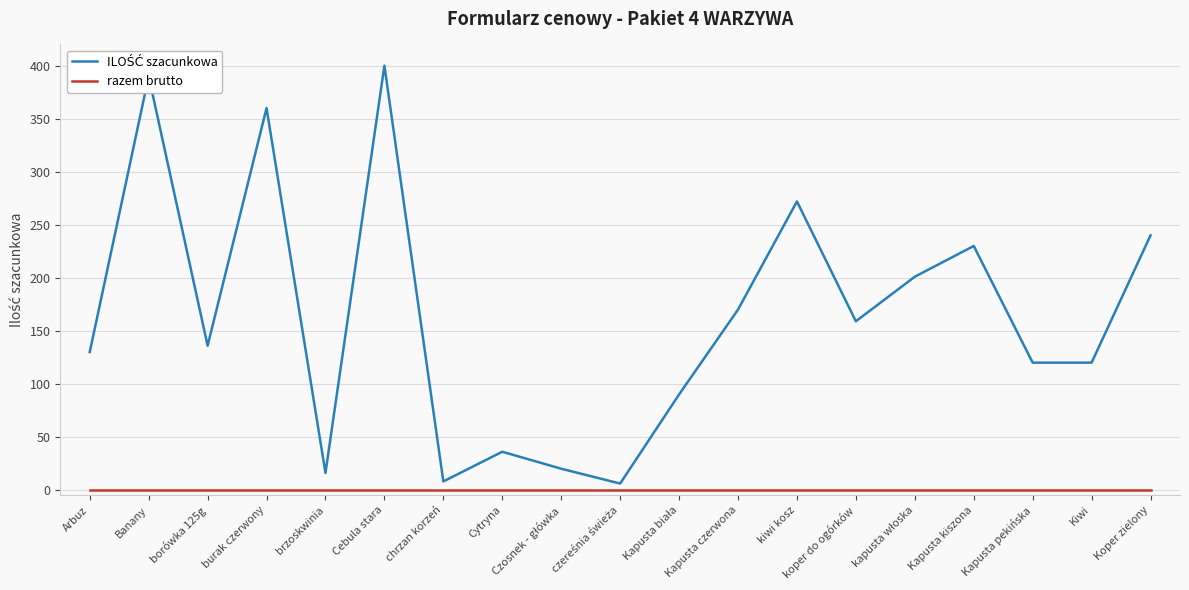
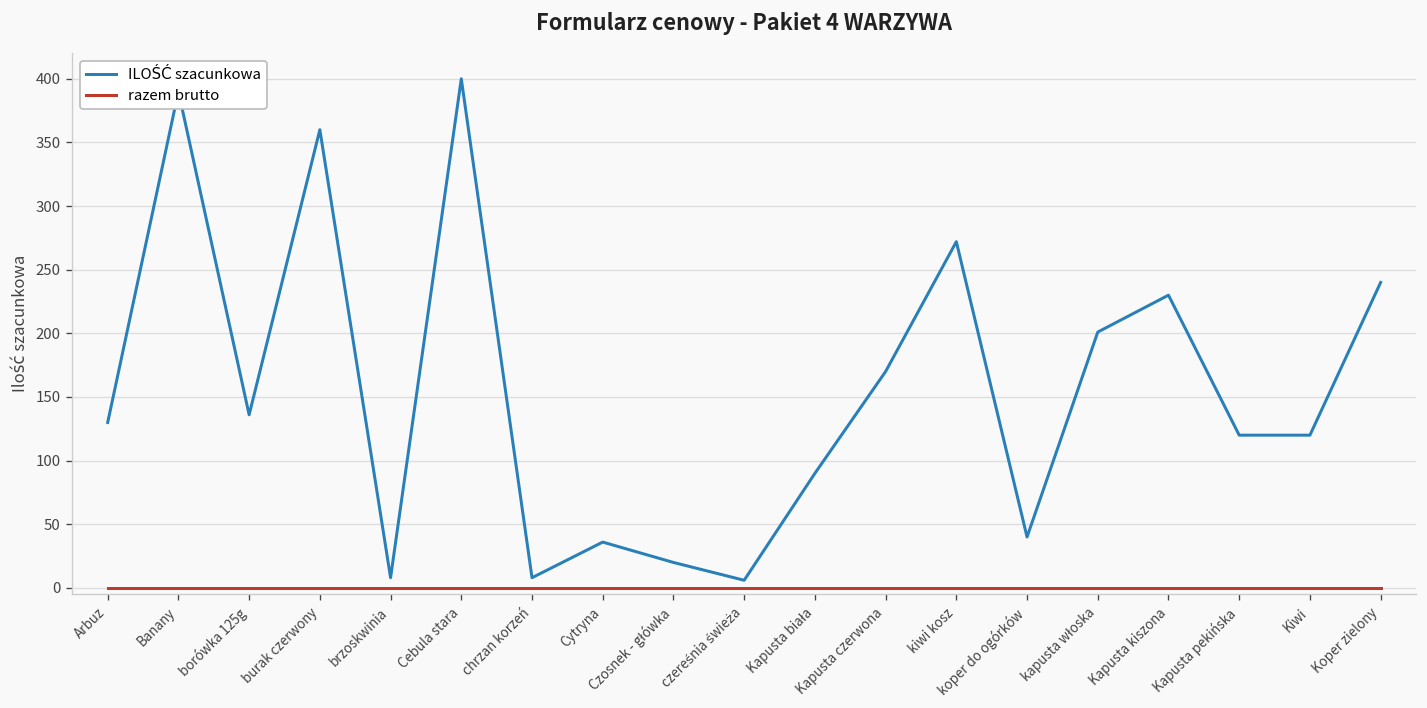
ILOŚĆ szacunkowa, brzoskwinia: 16 -> 8
ILOŚĆ szacunkowa, koper do ogórków: 159 -> 40
